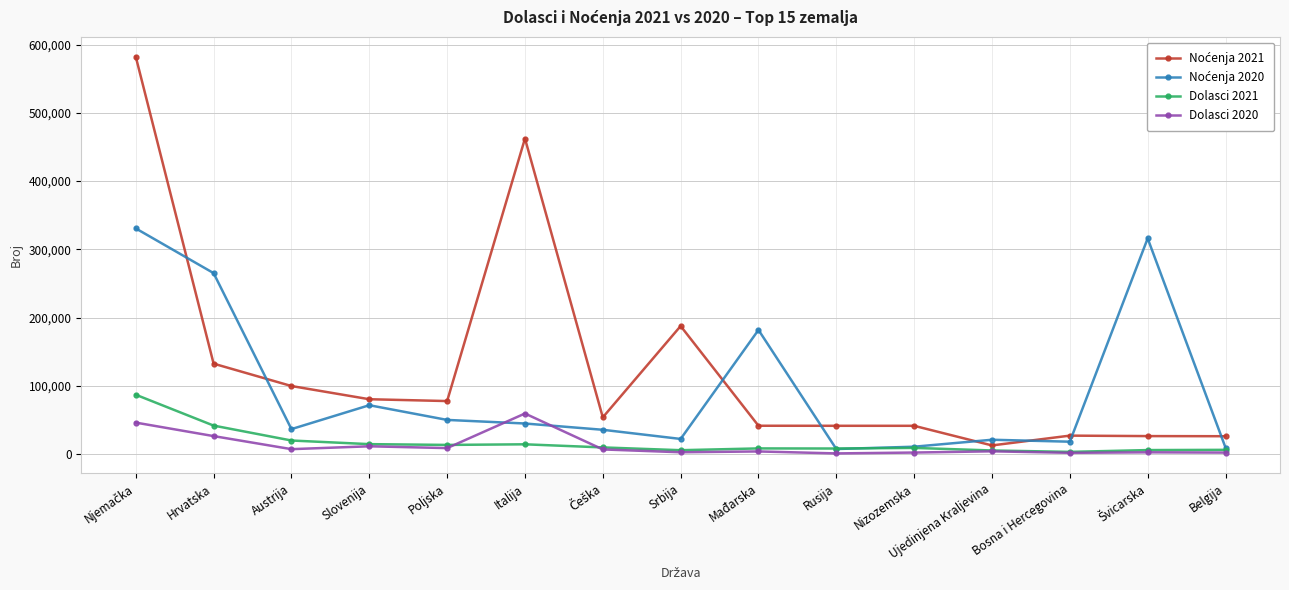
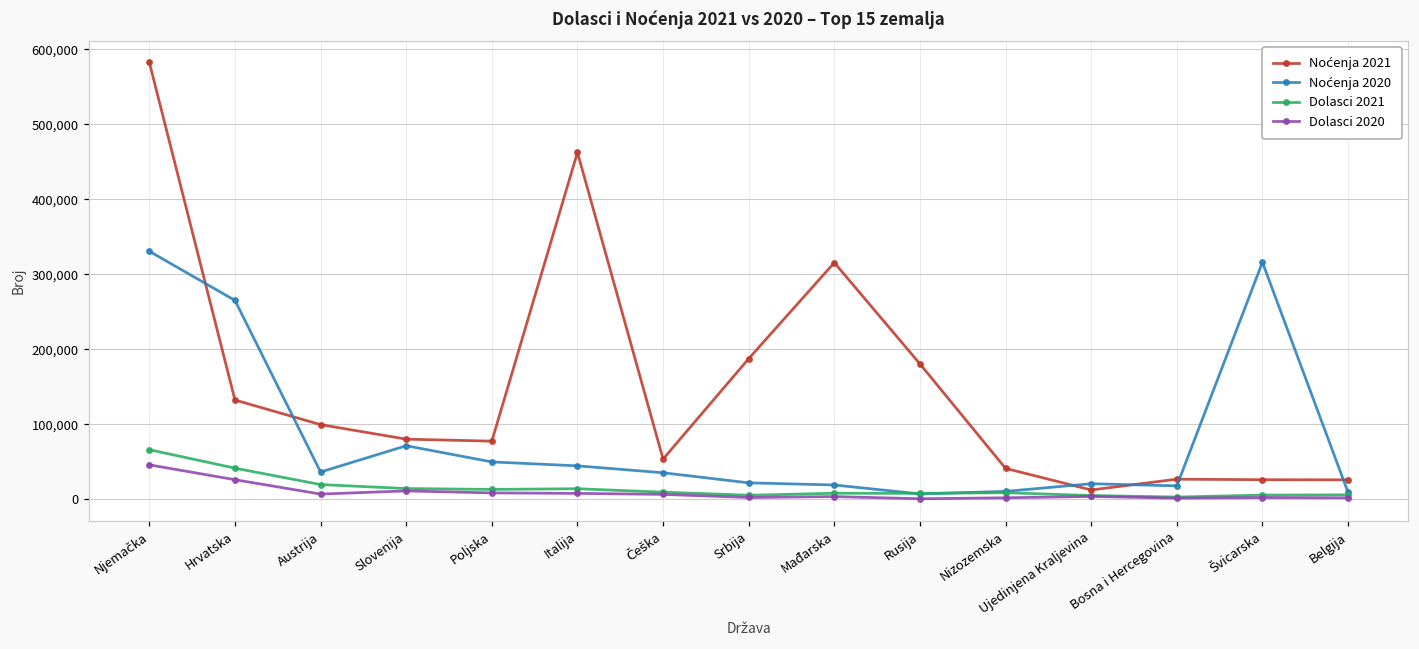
Dolasci 2021, Njemačka: 90,000 -> 70,000
Dolasci 2020, Italija: 60,000 -> 10,000
Noćenja 2021, Mađarska: 40,000 -> 320,000
Noćenja 2020, Mađarska: 180,000 -> 20,000
Noćenja 2021, Rusija: 40,000 -> 180,000
